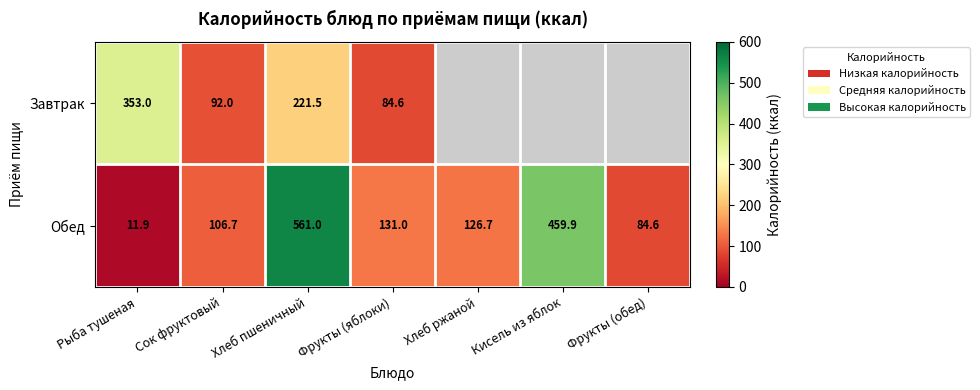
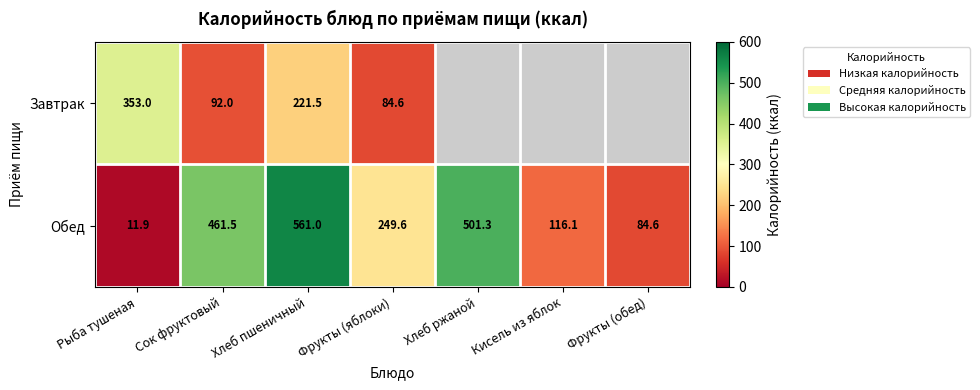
Обед, Сок фруктовый: 106.7 -> 461.5
Обед, Фрукты (яблоки): 131.0 -> 249.6
Обед, Хлеб ржаной: 126.7 -> 501.3
Обед, Кисель из яблок: 459.9 -> 116.1
